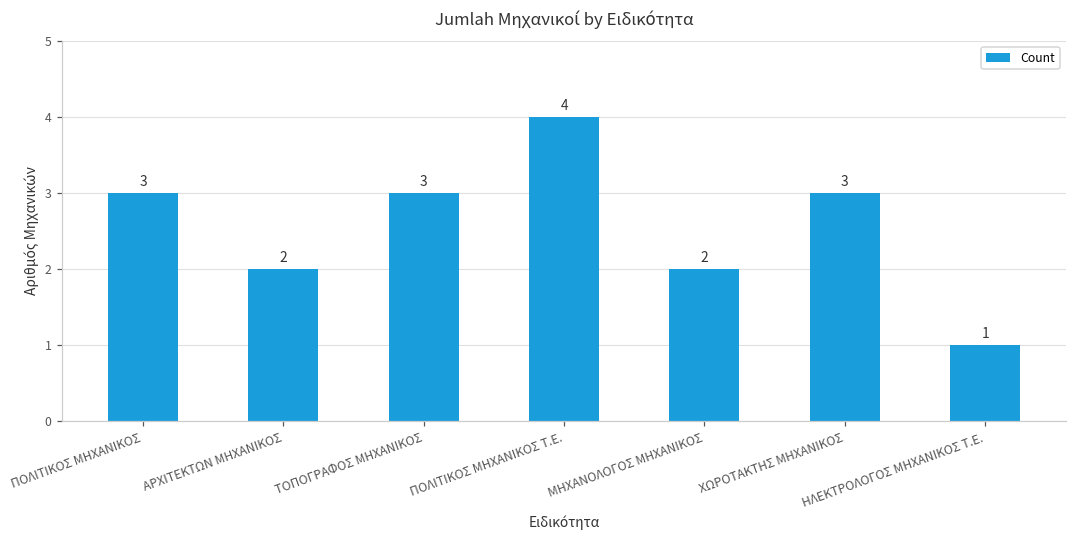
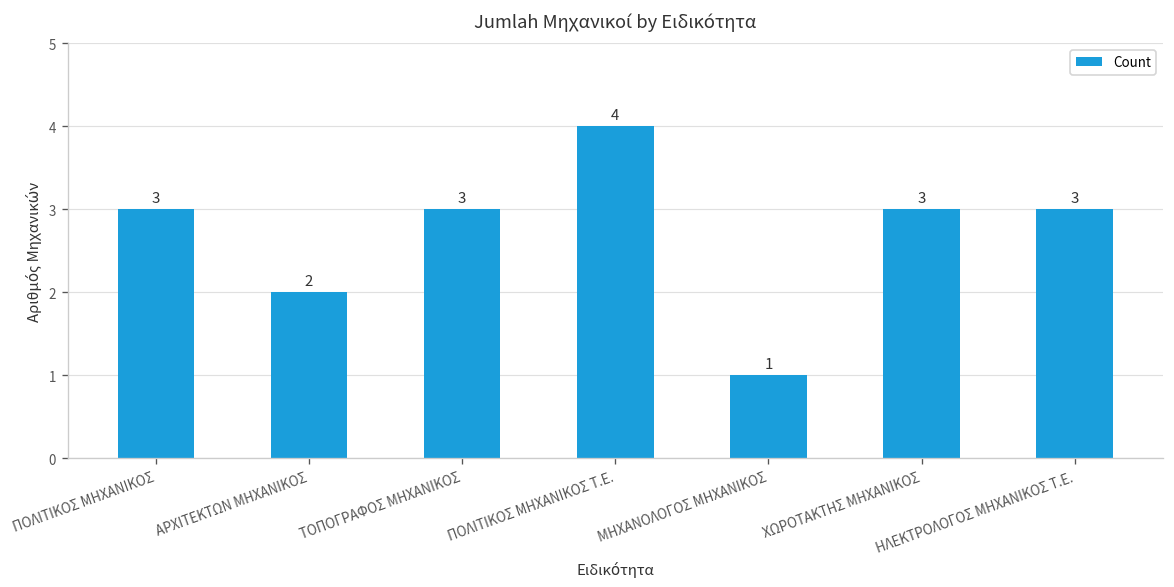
ΜΗΧΑΝΟΛΟΓΟΣ ΜΗΧΑΝΙΚΟΣ: 2 -> 1
ΗΛΕΚΤΡΟΛΟΓΟΣ ΜΗΧΑΝΙΚΟΣ Τ.Ε.: 1 -> 3
